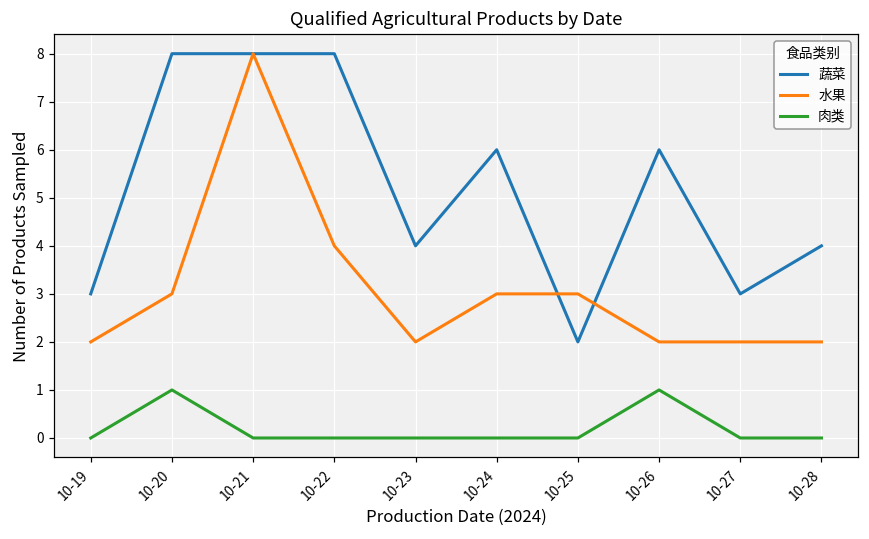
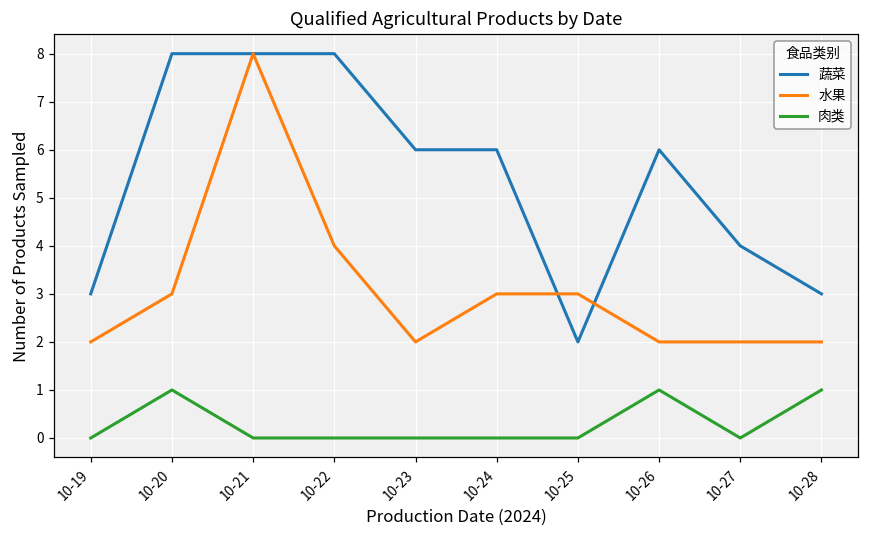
蔬菜, 10-23: 4 -> 6
蔬菜, 10-27: 3 -> 4
蔬菜, 10-28: 4 -> 3
肉类, 10-28: 0 -> 1
